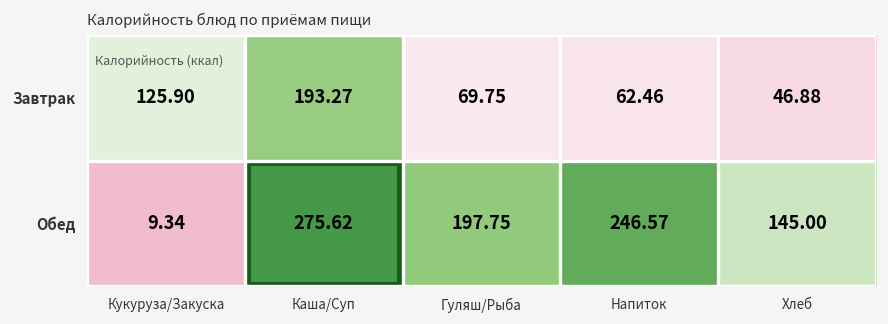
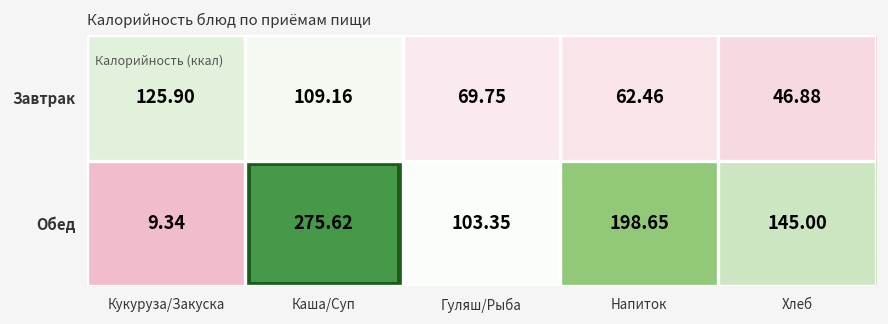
Завтрак, Каша/Суп: 193.27 -> 109.16
Обед, Гуляш/Рыба: 197.75 -> 103.35
Обед, Напиток: 246.57 -> 198.65
